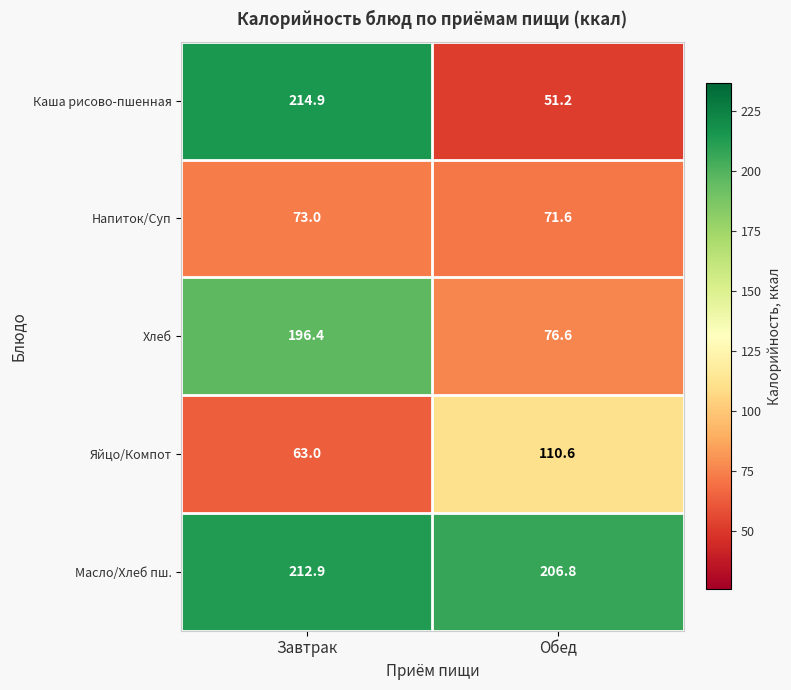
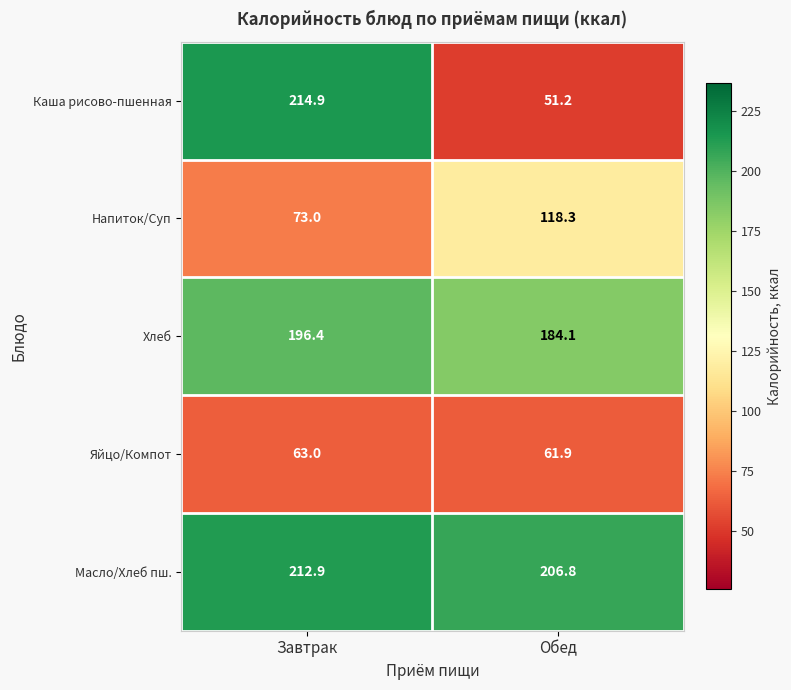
Напиток/Суп, Обед: 71.6 -> 118.3
Хлеб, Обед: 76.6 -> 184.1
Яйцо/Компот, Обед: 110.6 -> 61.9
